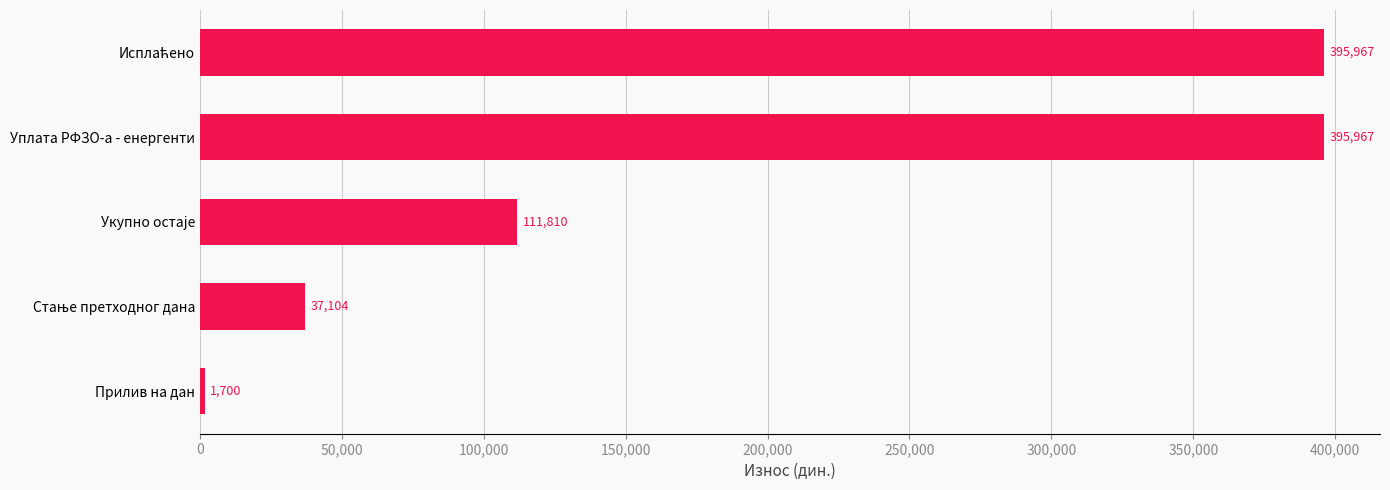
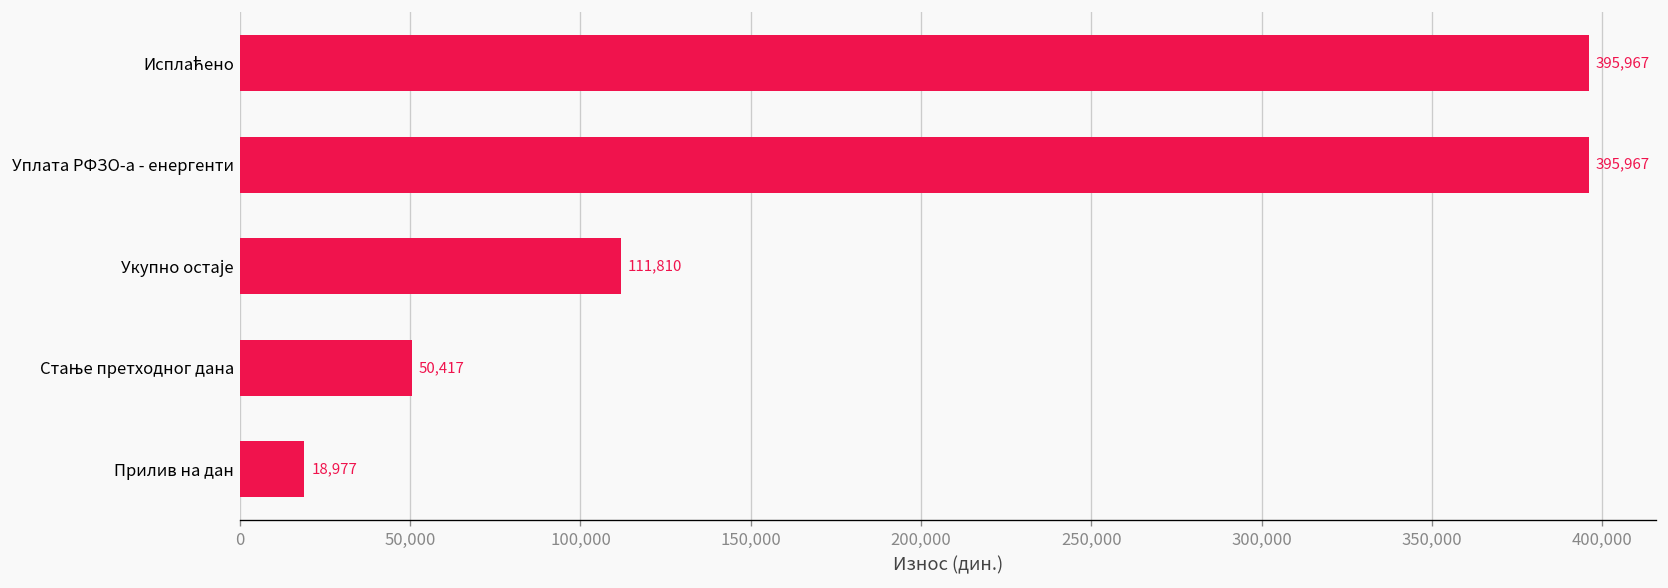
Стање претходног дана: 37,104 -> 50,417
Прилив на дан: 1,700 -> 18,977
